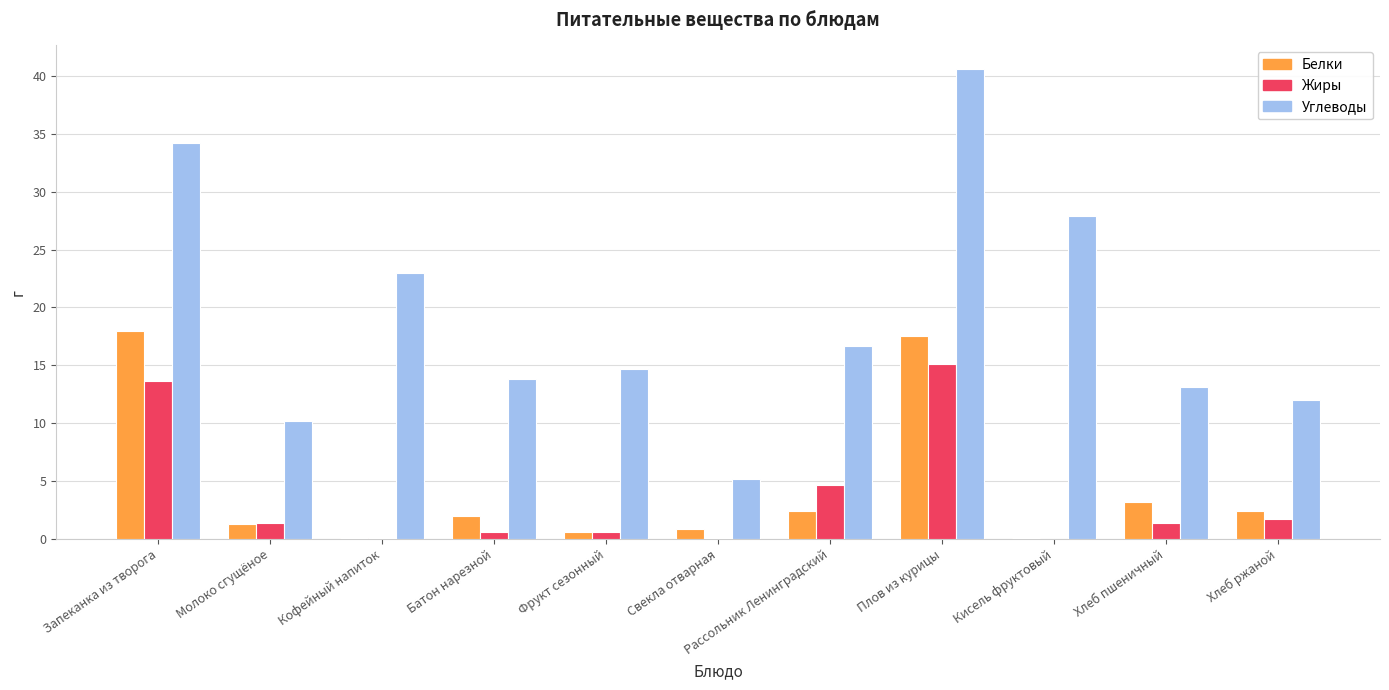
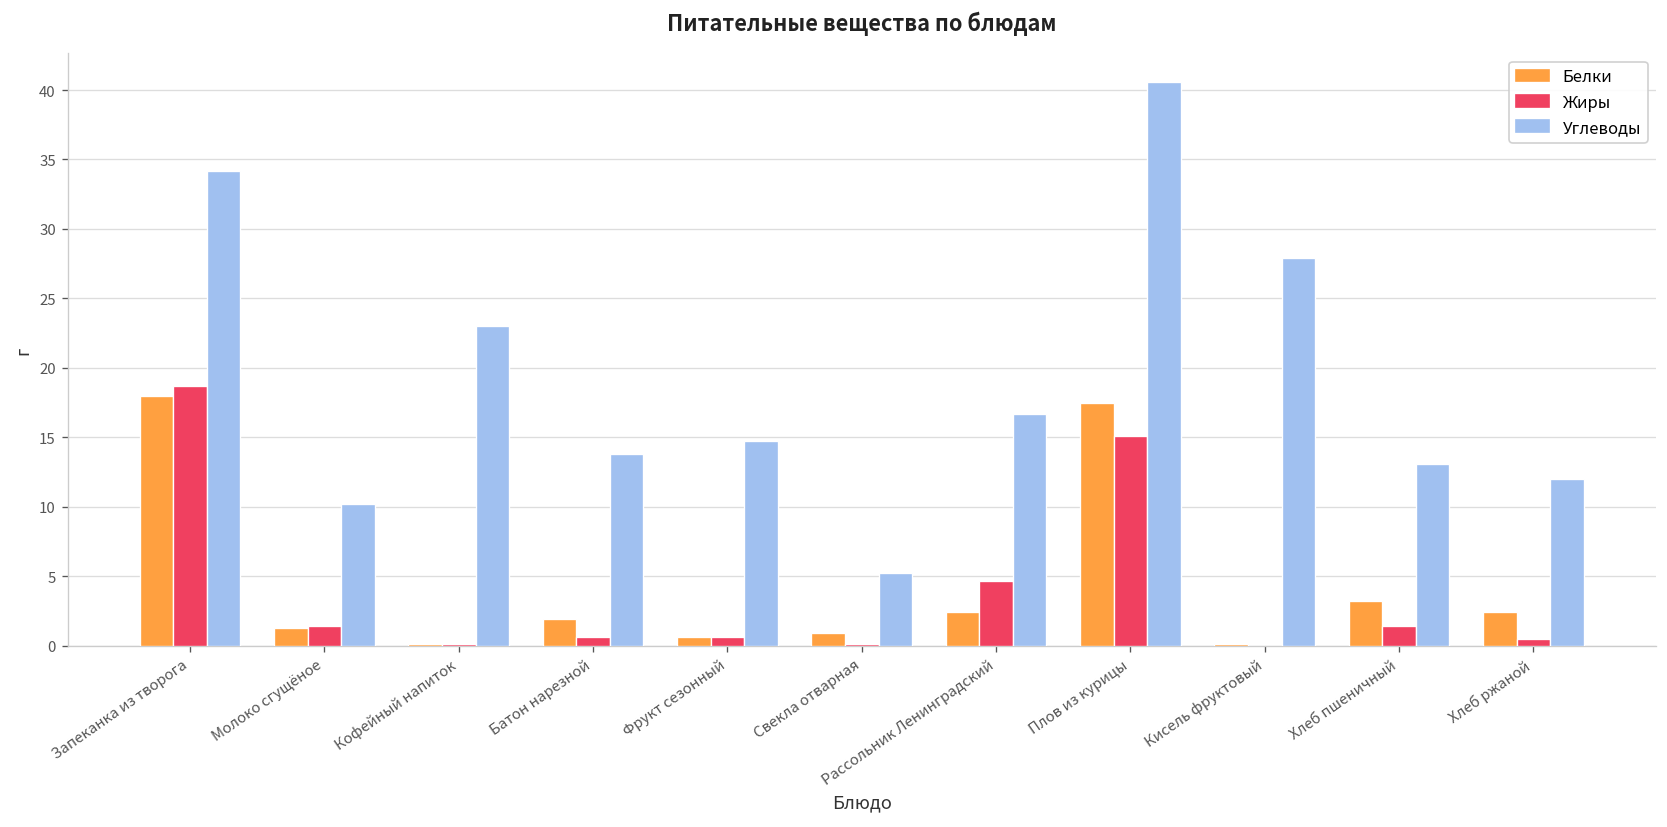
Жиры, Запеканка из творога: 13.6 -> 18.7
Жиры, Хлеб ржаной: 1.7 -> 0.5
